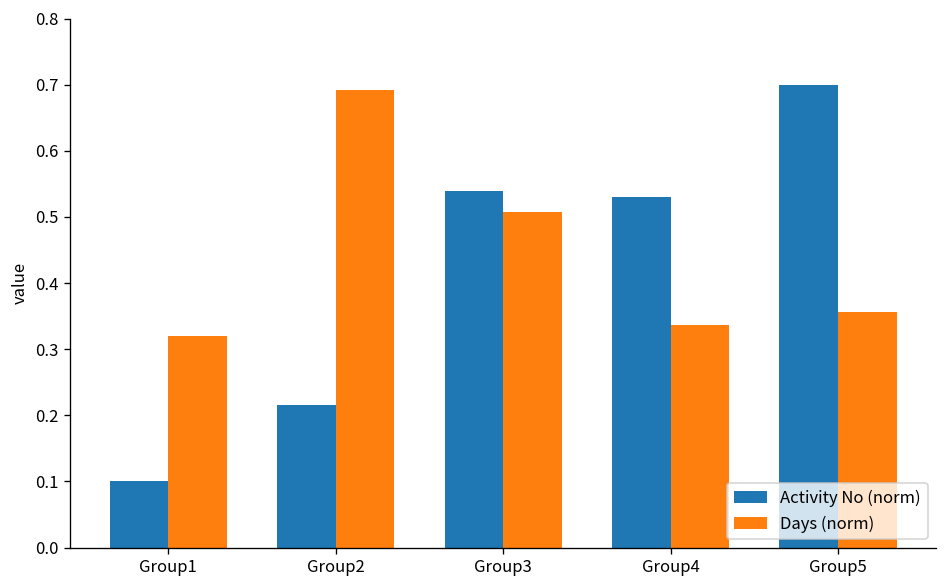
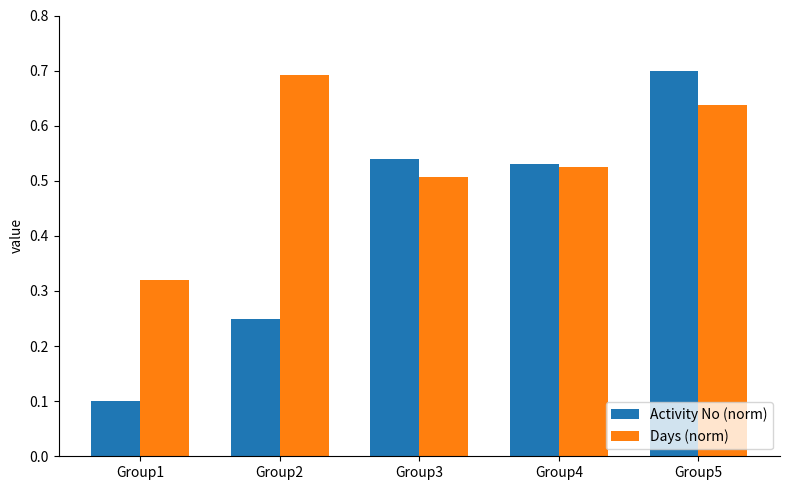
Activity No (norm), Group2: 0.22 -> 0.25
Days (norm), Group4: 0.34 -> 0.53
Days (norm), Group5: 0.36 -> 0.64
